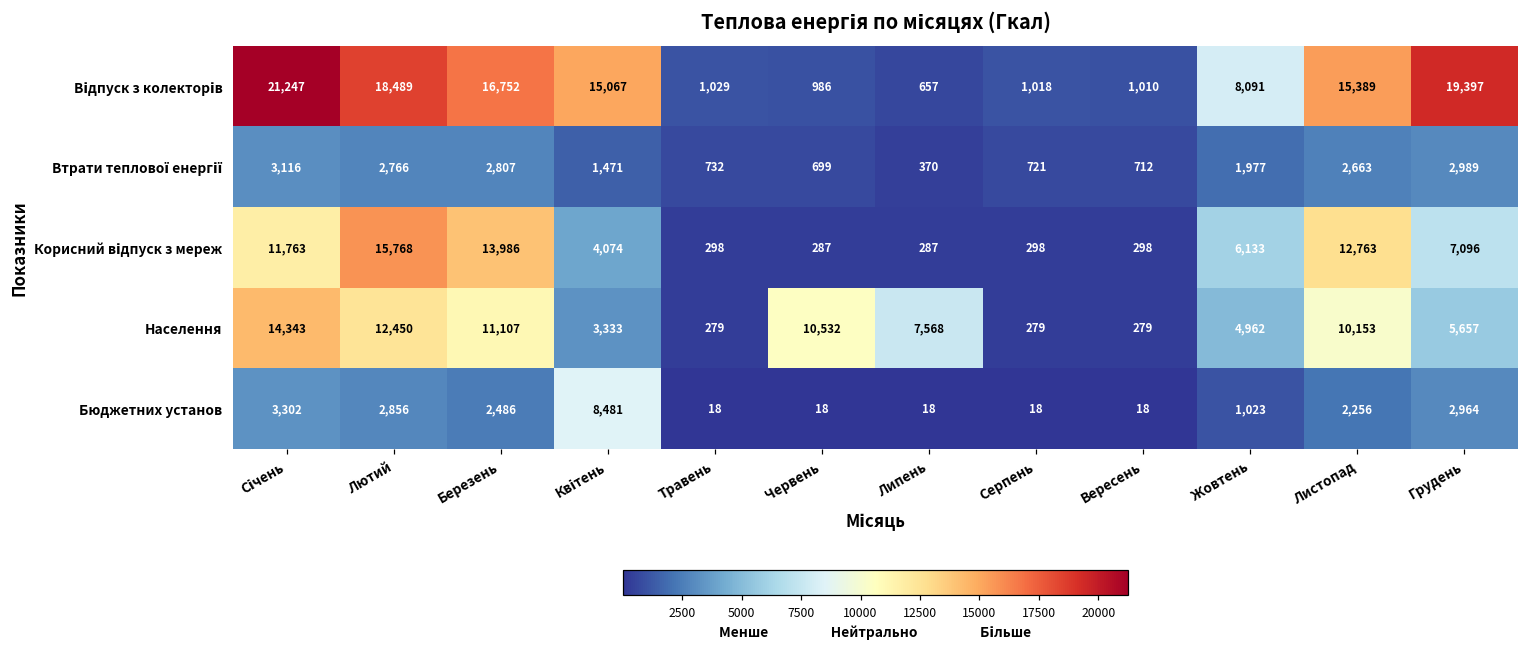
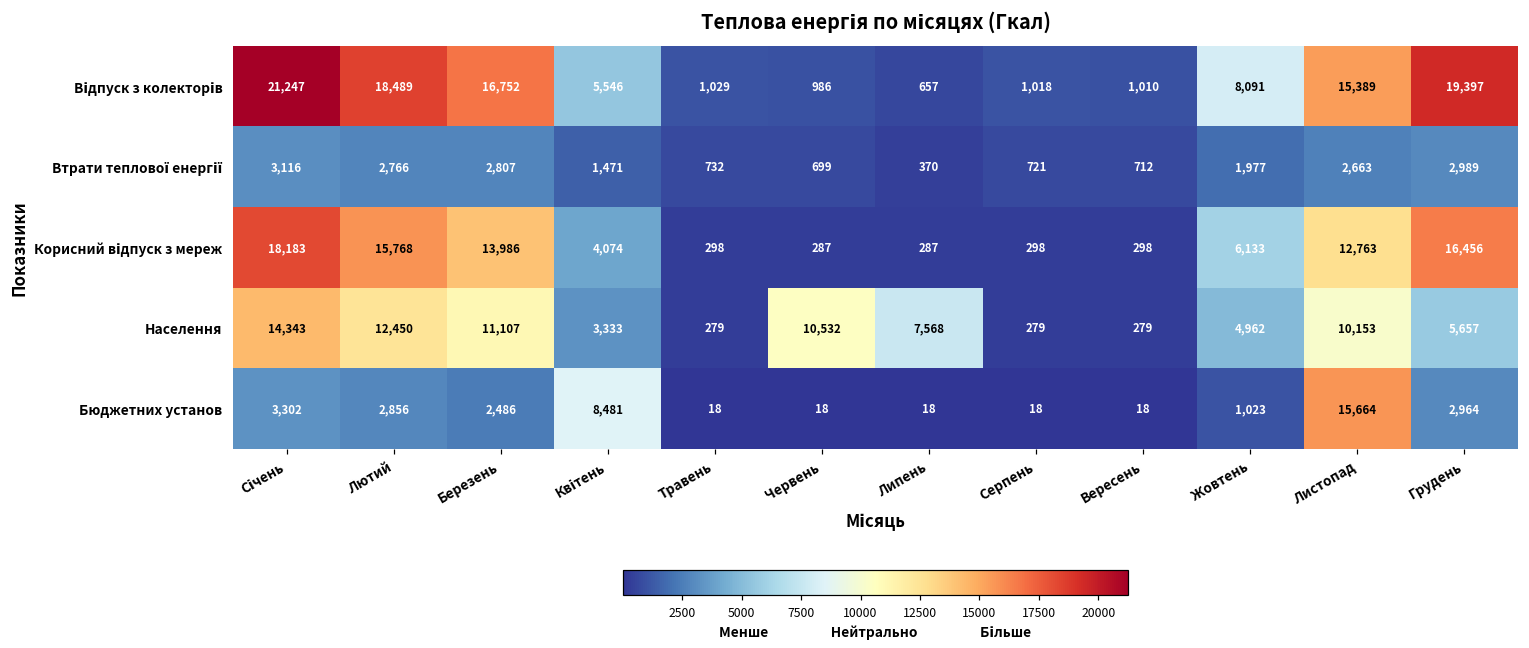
Відпуск з колекторів, Квітень: 15,067 -> 5,546
Корисний відпуск з мереж, Січень: 11,763 -> 18,183
Корисний відпуск з мереж, Грудень: 7,096 -> 16,456
Бюджетних установ, Листопад: 2,256 -> 15,664
